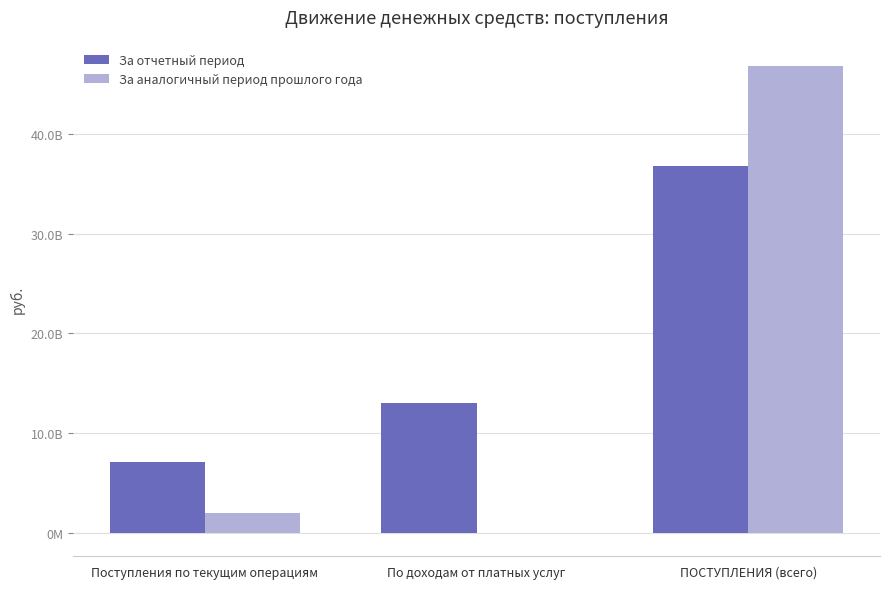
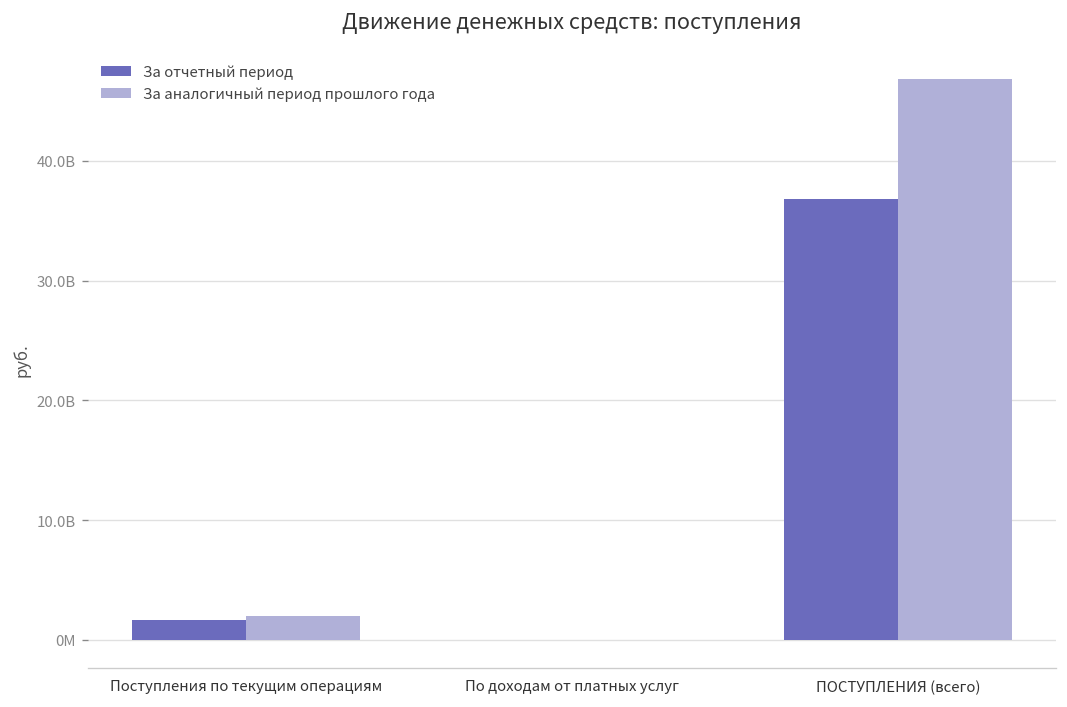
За отчетный период, Поступления по текущим операциям: 7000000000 -> 2000000000
За отчетный период, По доходам от платных услуг: 13000000000 -> 0
